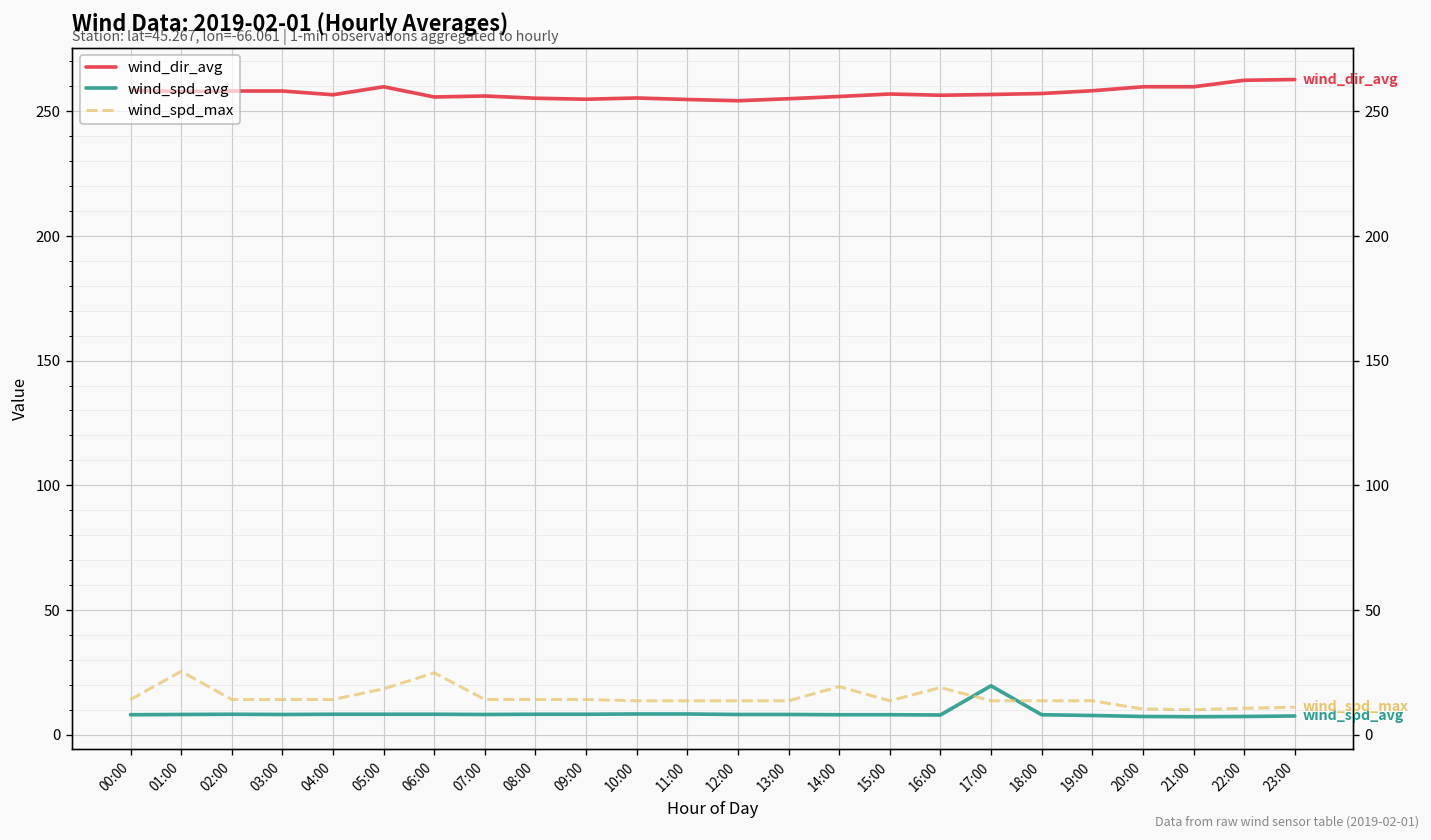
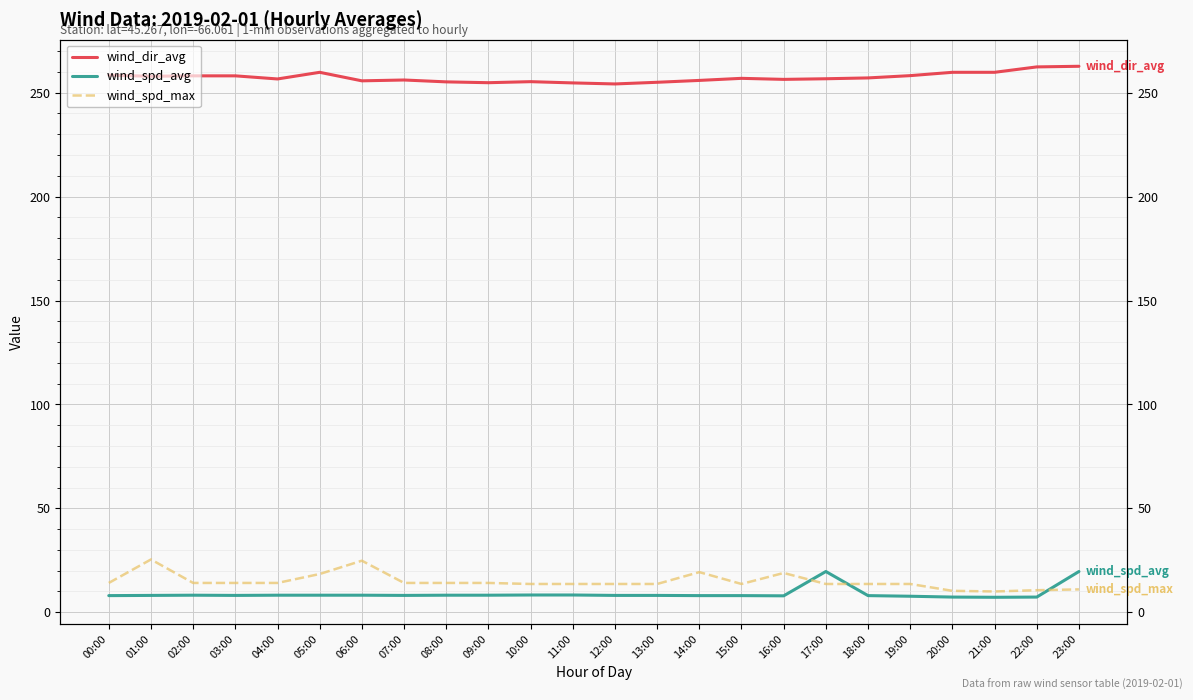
wind_spd_avg, 23:00: 8 -> 20
